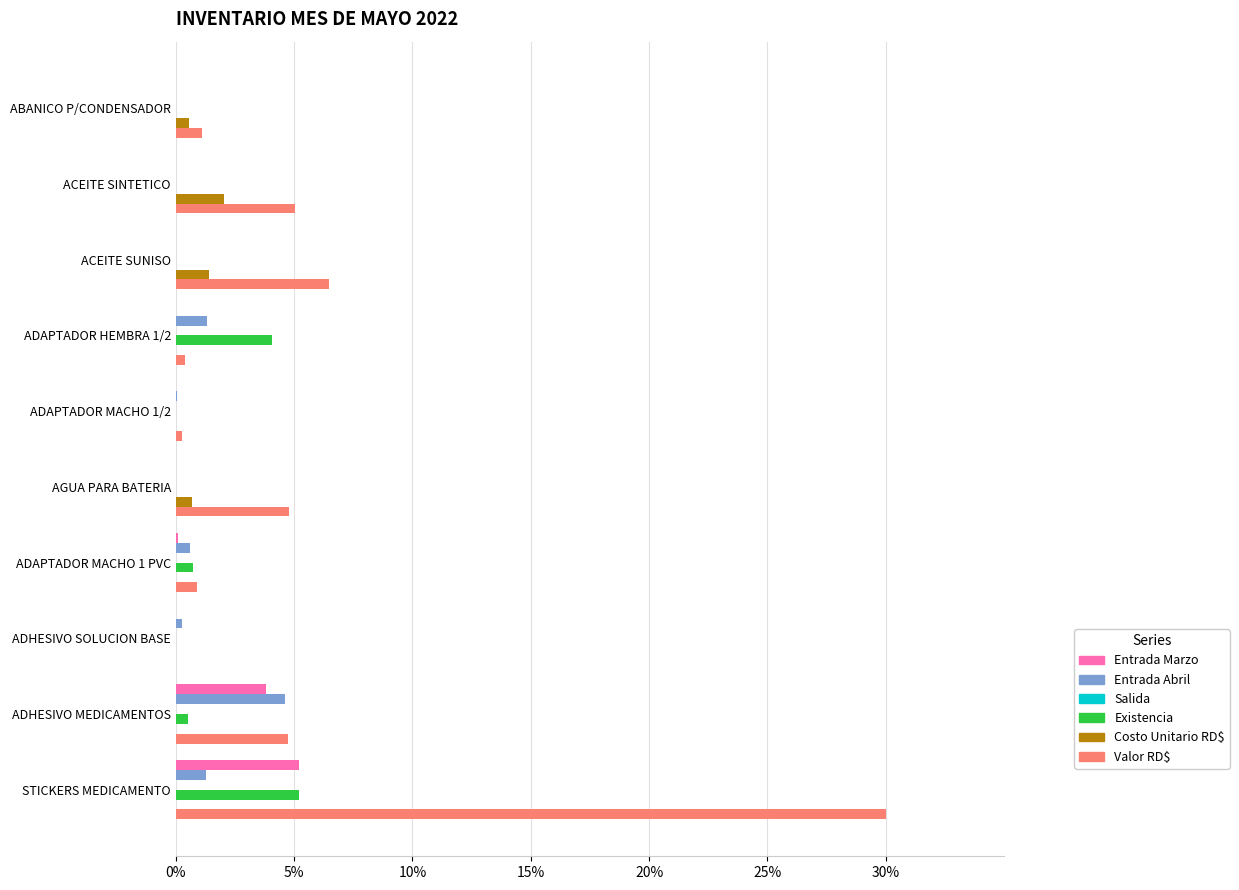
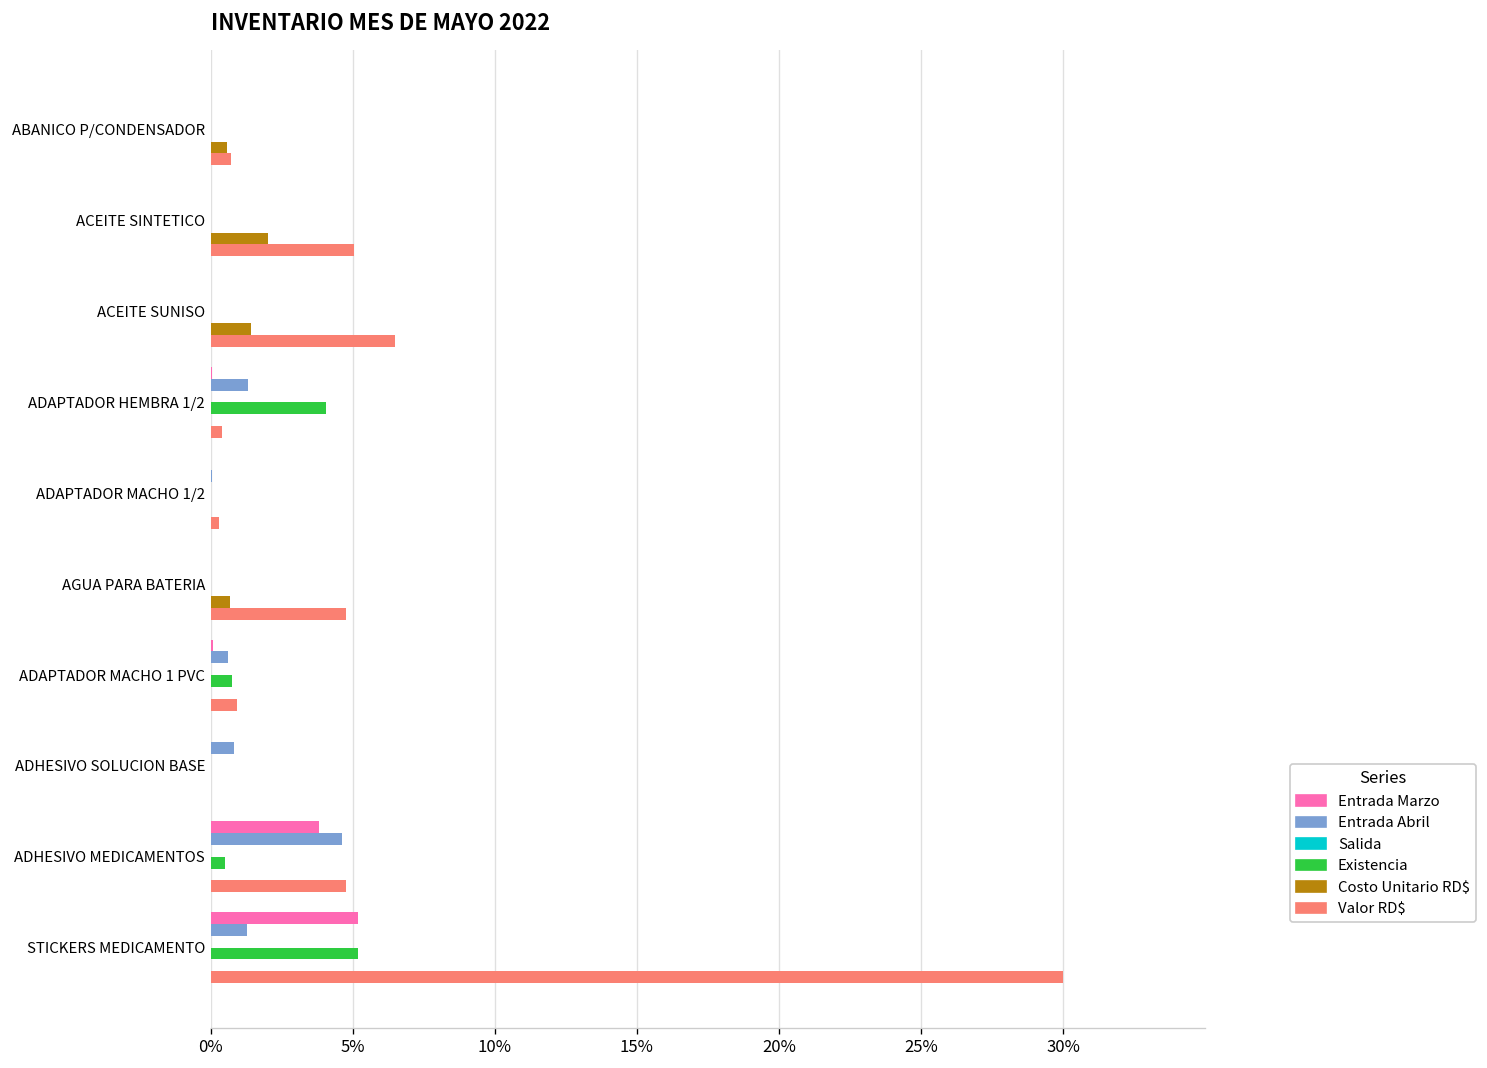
Valor RD$, ABANICO P/CONDENSADOR: 1.1% -> 0.7%
Entrada Abril, ADHESIVO SOLUCION BASE: 0.3% -> 0.8%
